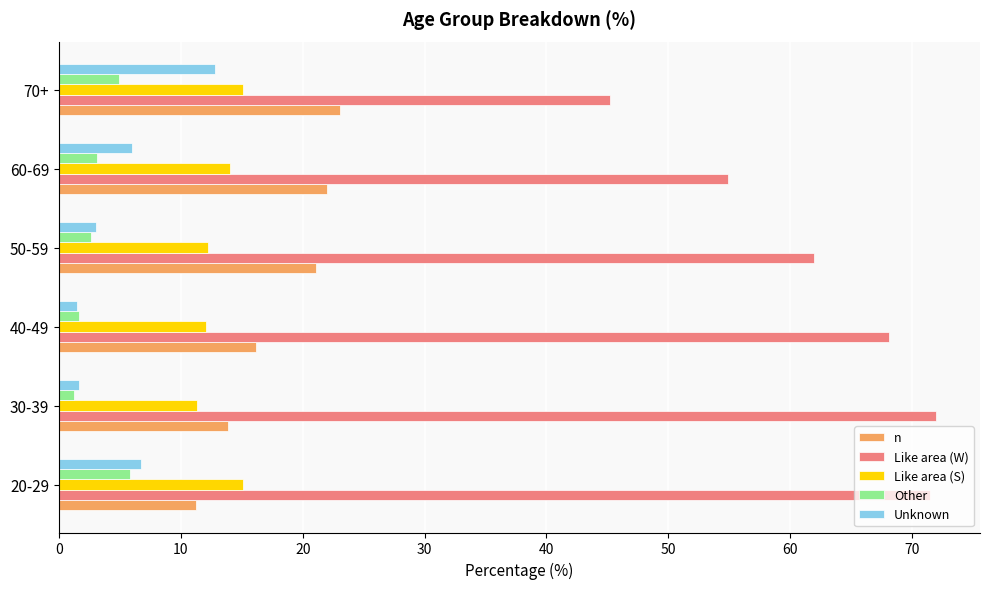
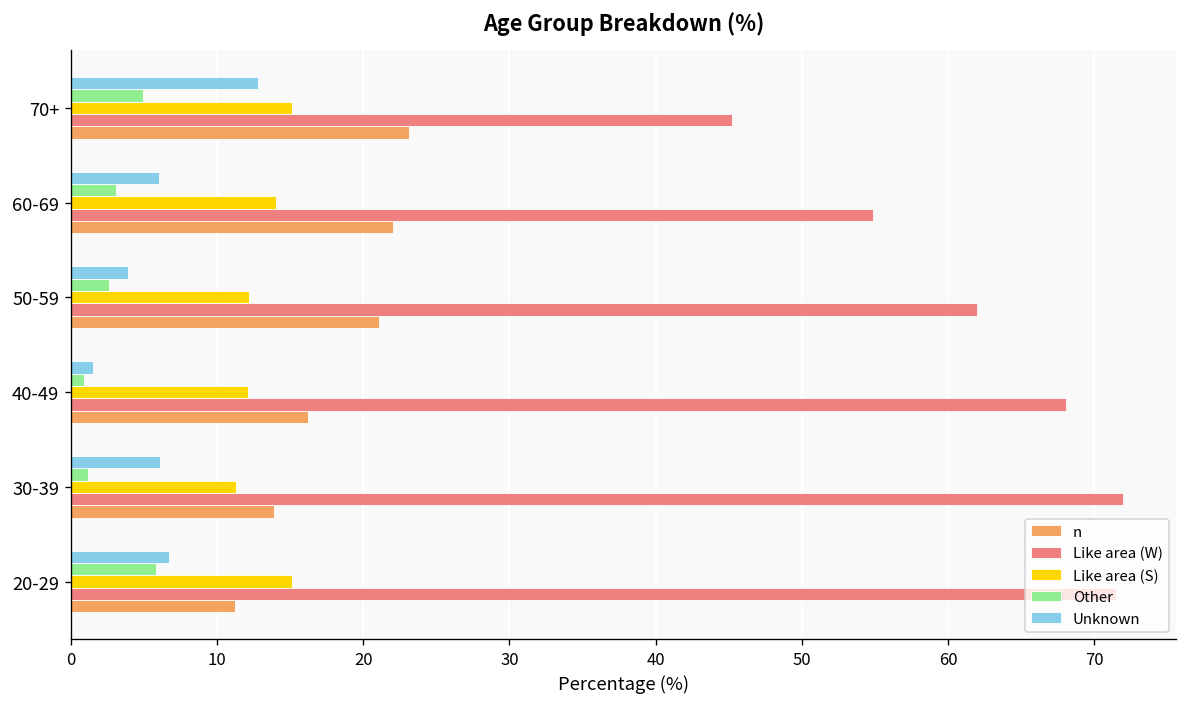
Unknown, 50-59: 3.0 -> 3.9
Other, 40-49: 1.6 -> 0.9
Unknown, 30-39: 1.6 -> 6.1
